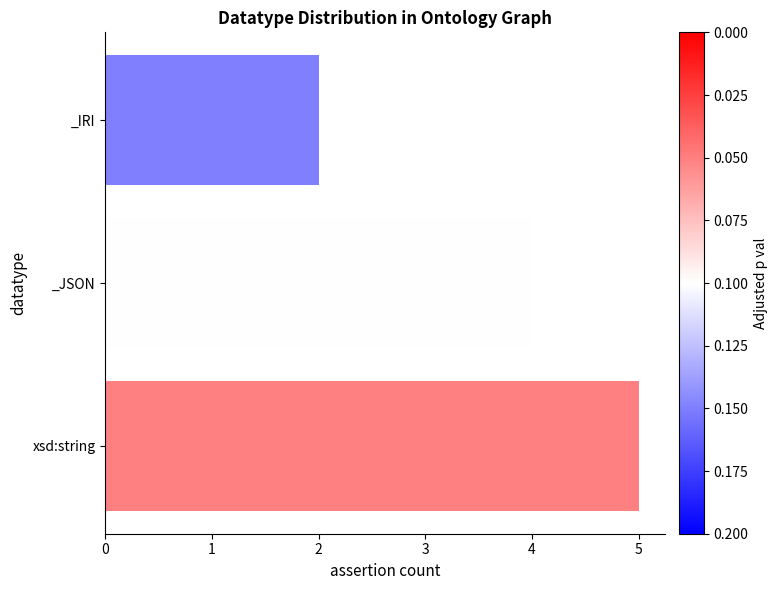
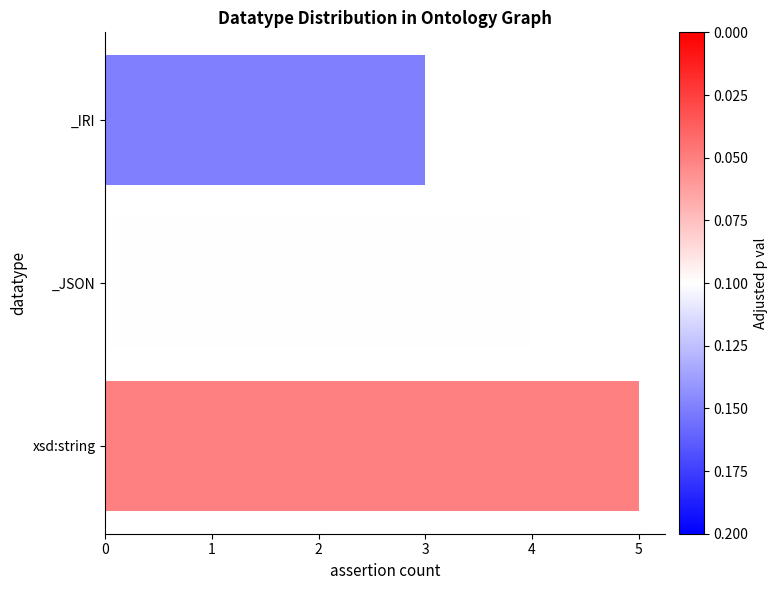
_IRI: 2 -> 3
